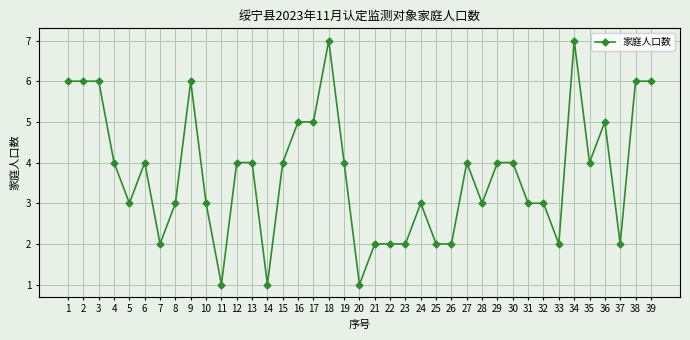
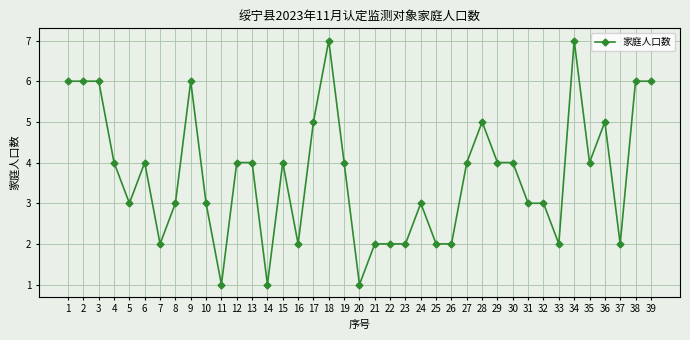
16: 5 -> 2
28: 3 -> 5
